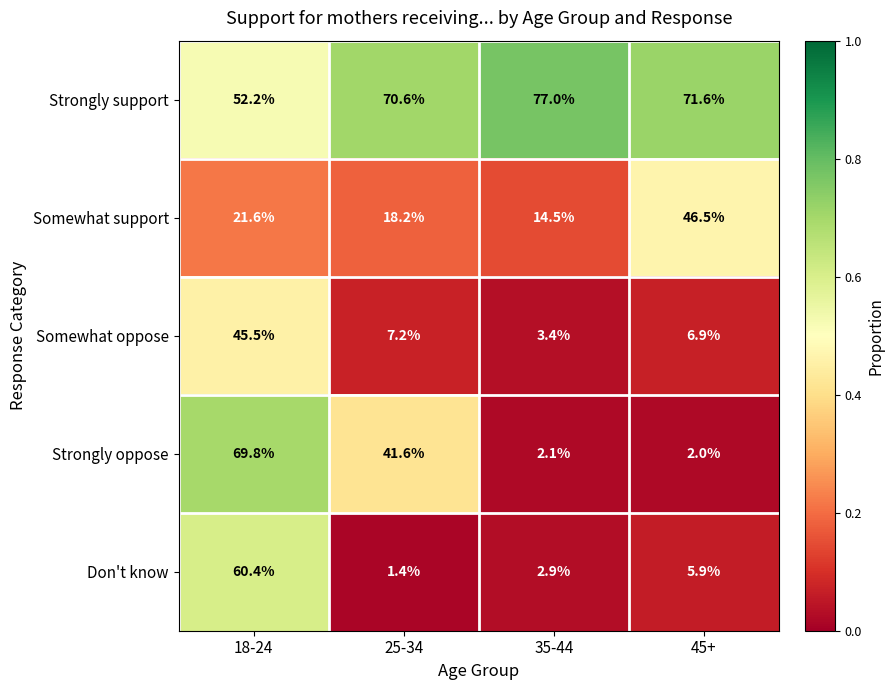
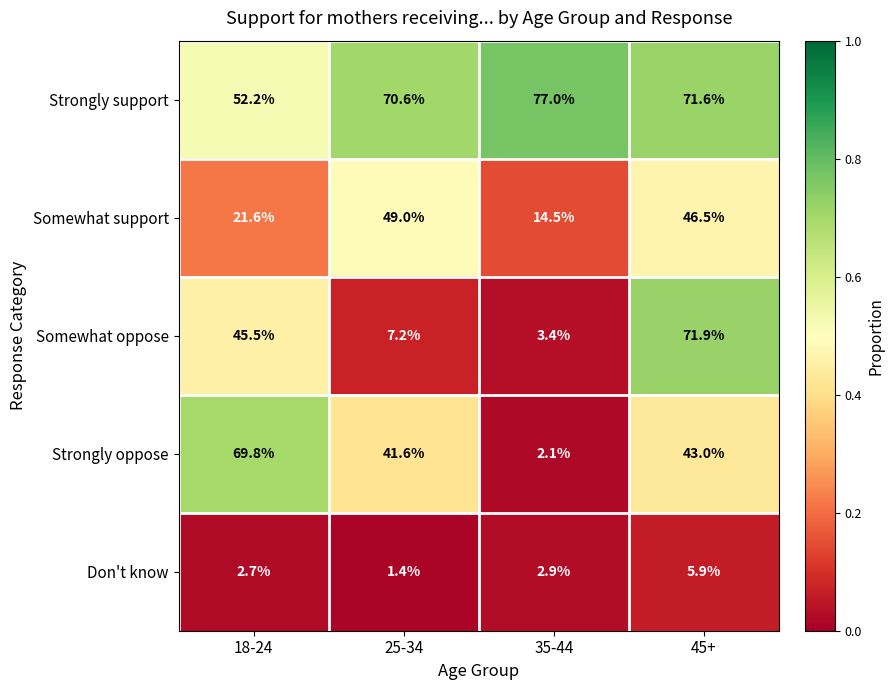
Somewhat support, 25-34: 18.2% -> 49.0%
Somewhat oppose, 45+: 6.9% -> 71.9%
Strongly oppose, 45+: 2.0% -> 43.0%
Don't know, 18-24: 60.4% -> 2.7%
